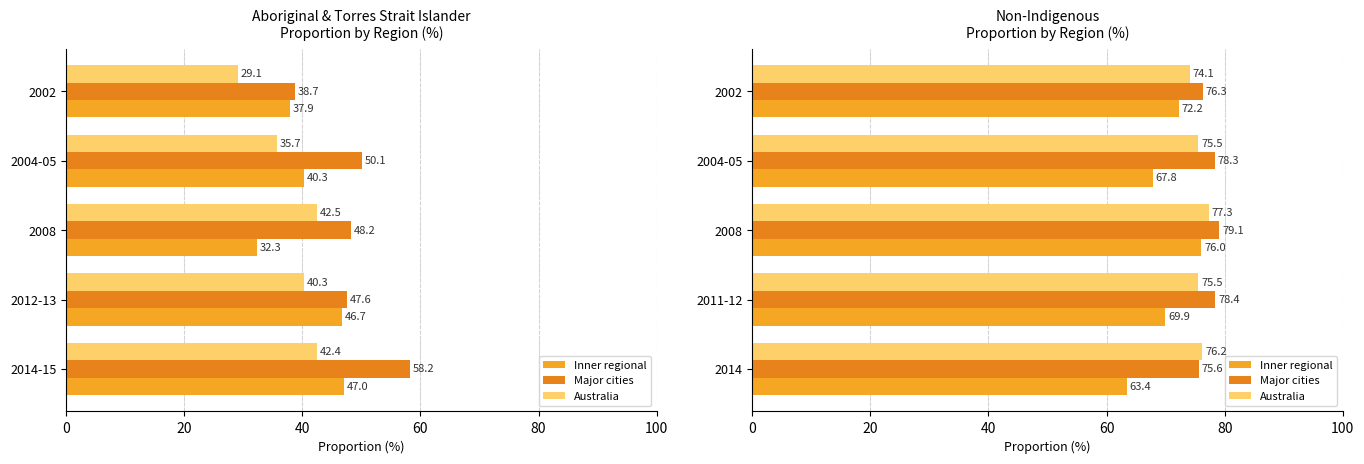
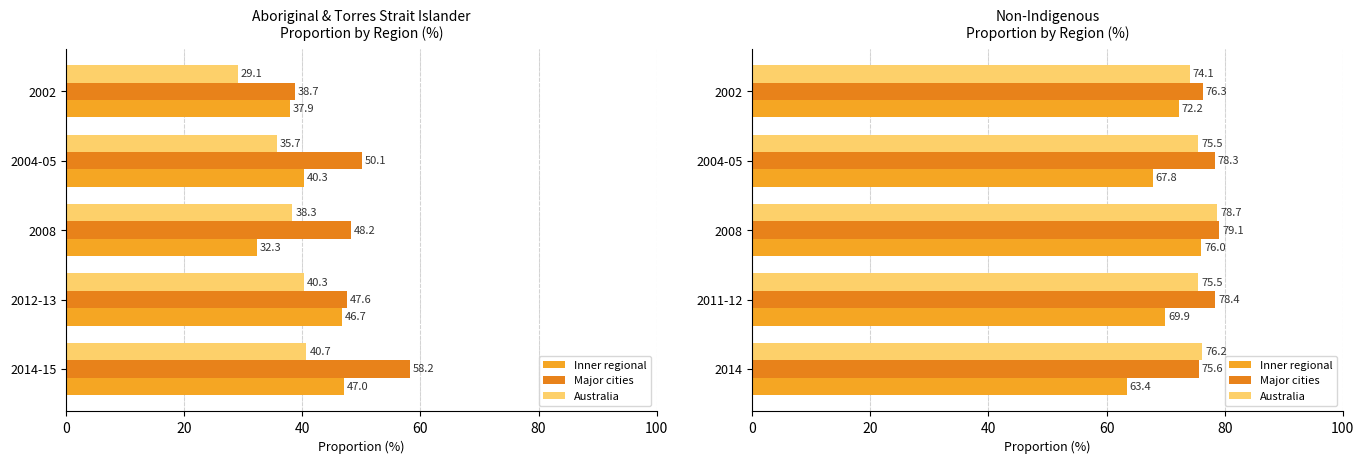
Aboriginal & Torres Strait Islander Proportion by Region (%), Australia, 2008: 42.5 -> 38.3
Aboriginal & Torres Strait Islander Proportion by Region (%), Australia, 2014-15: 42.4 -> 40.7
Non-Indigenous Proportion by Region (%), Australia, 2008: 77.3 -> 78.7
